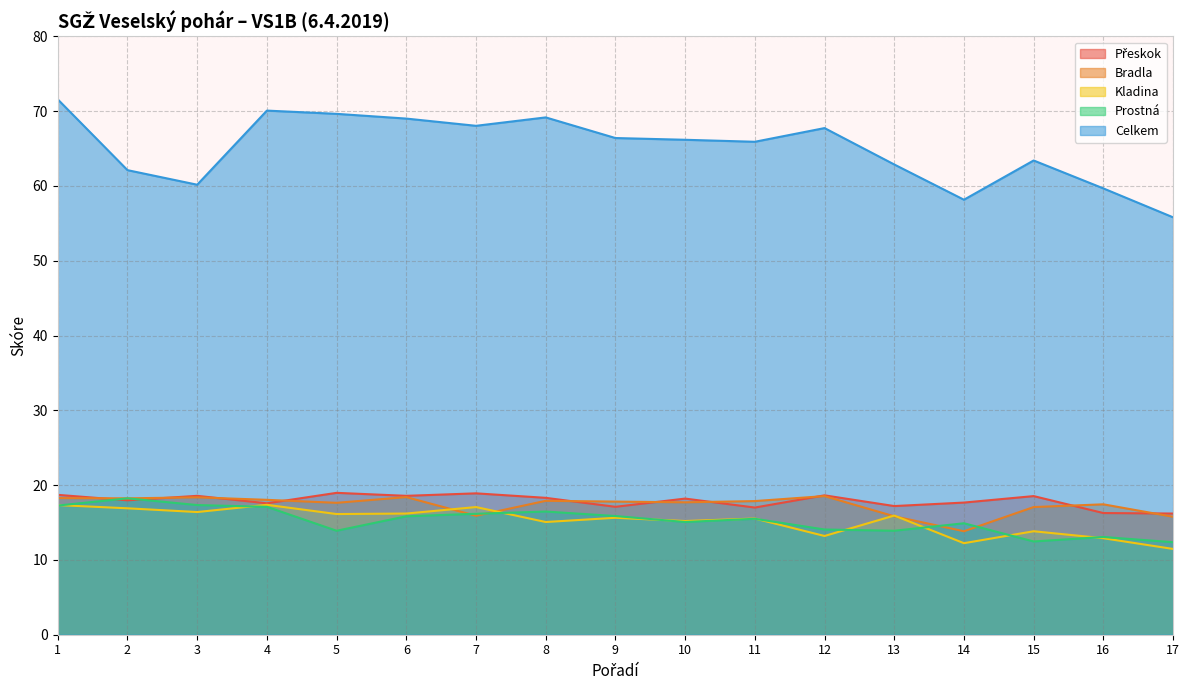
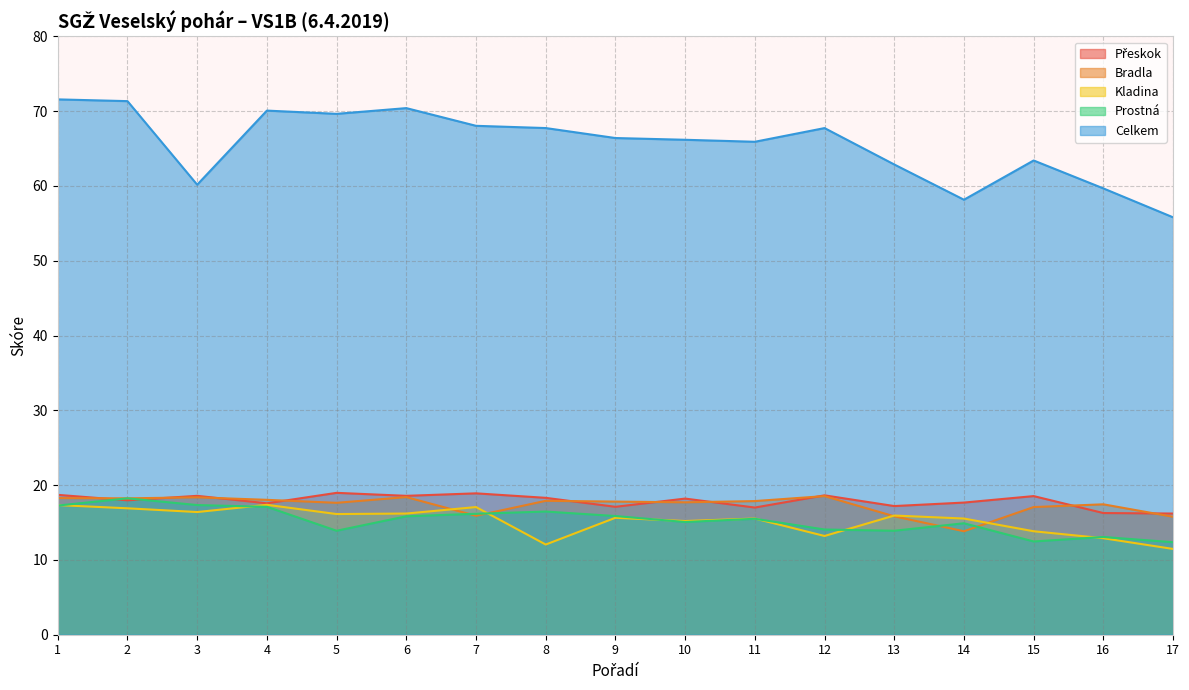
Celkem, 2: 62 -> 71
Celkem, 6: 69 -> 70
Kladina, 8: 15 -> 12
Celkem, 8: 69 -> 68
Kladina, 14: 12 -> 16
